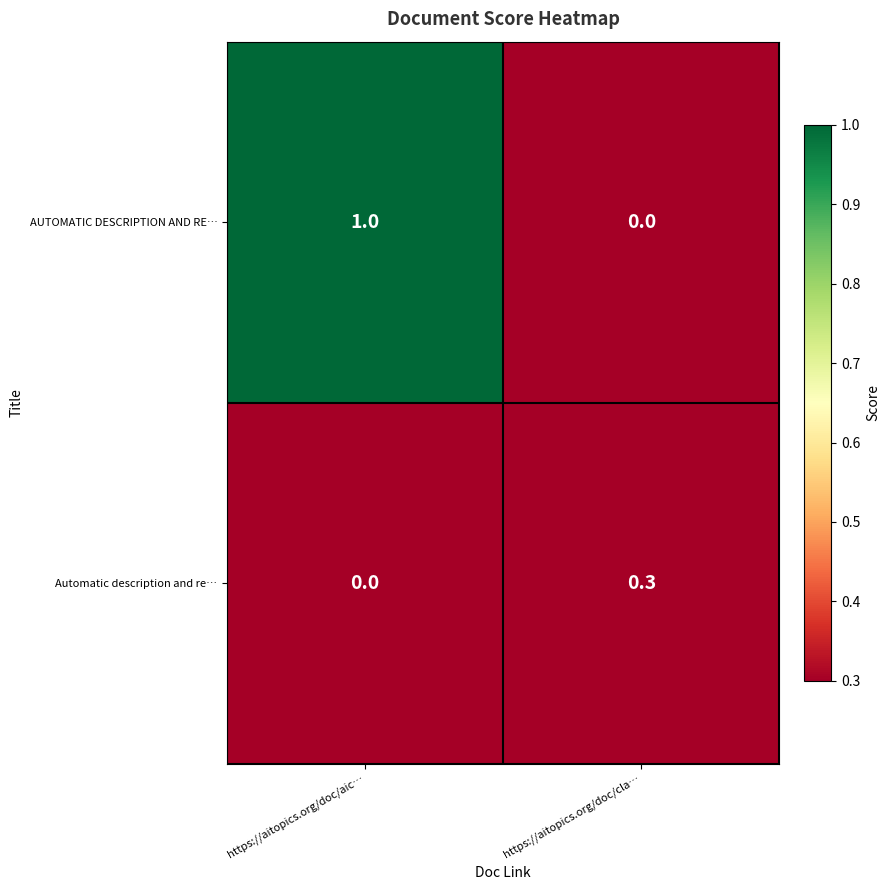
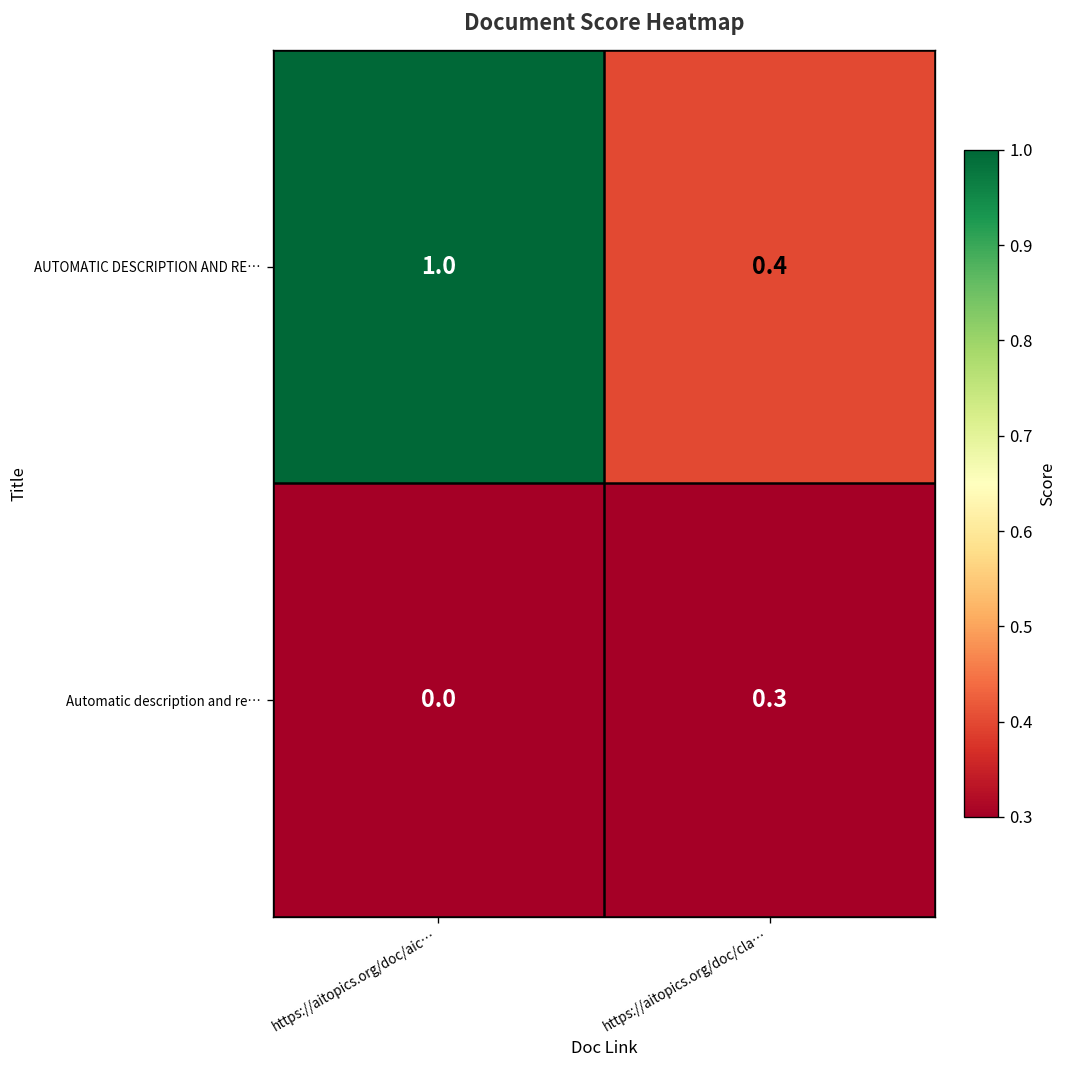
AUTOMATIC DESCRIPTION AND RE…, https://aitopics.org/doc/cla…: 0.0 -> 0.4
